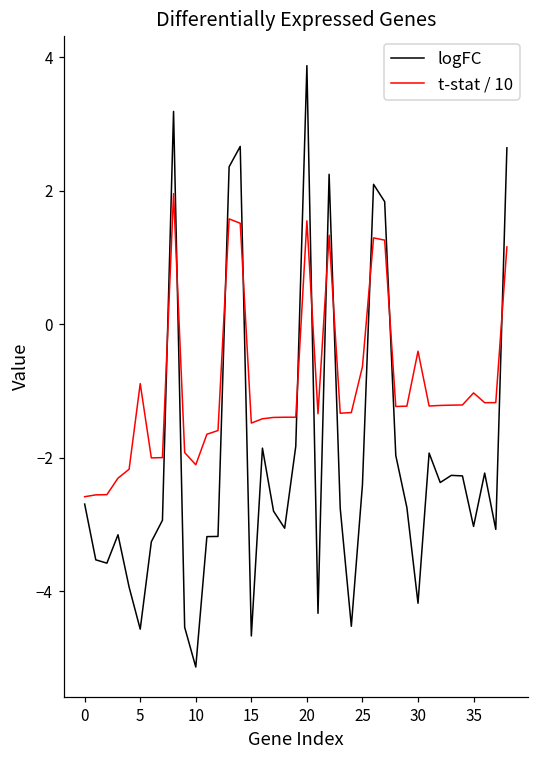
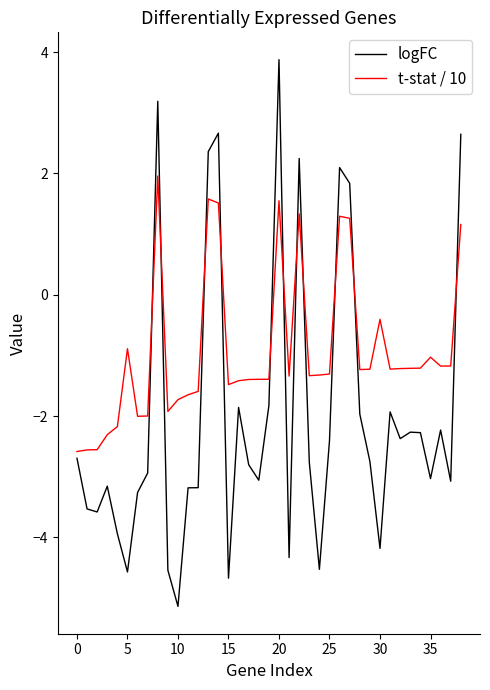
t-stat / 10, 10: -2.1 -> -1.7
t-stat / 10, 25: -0.6 -> -1.3
